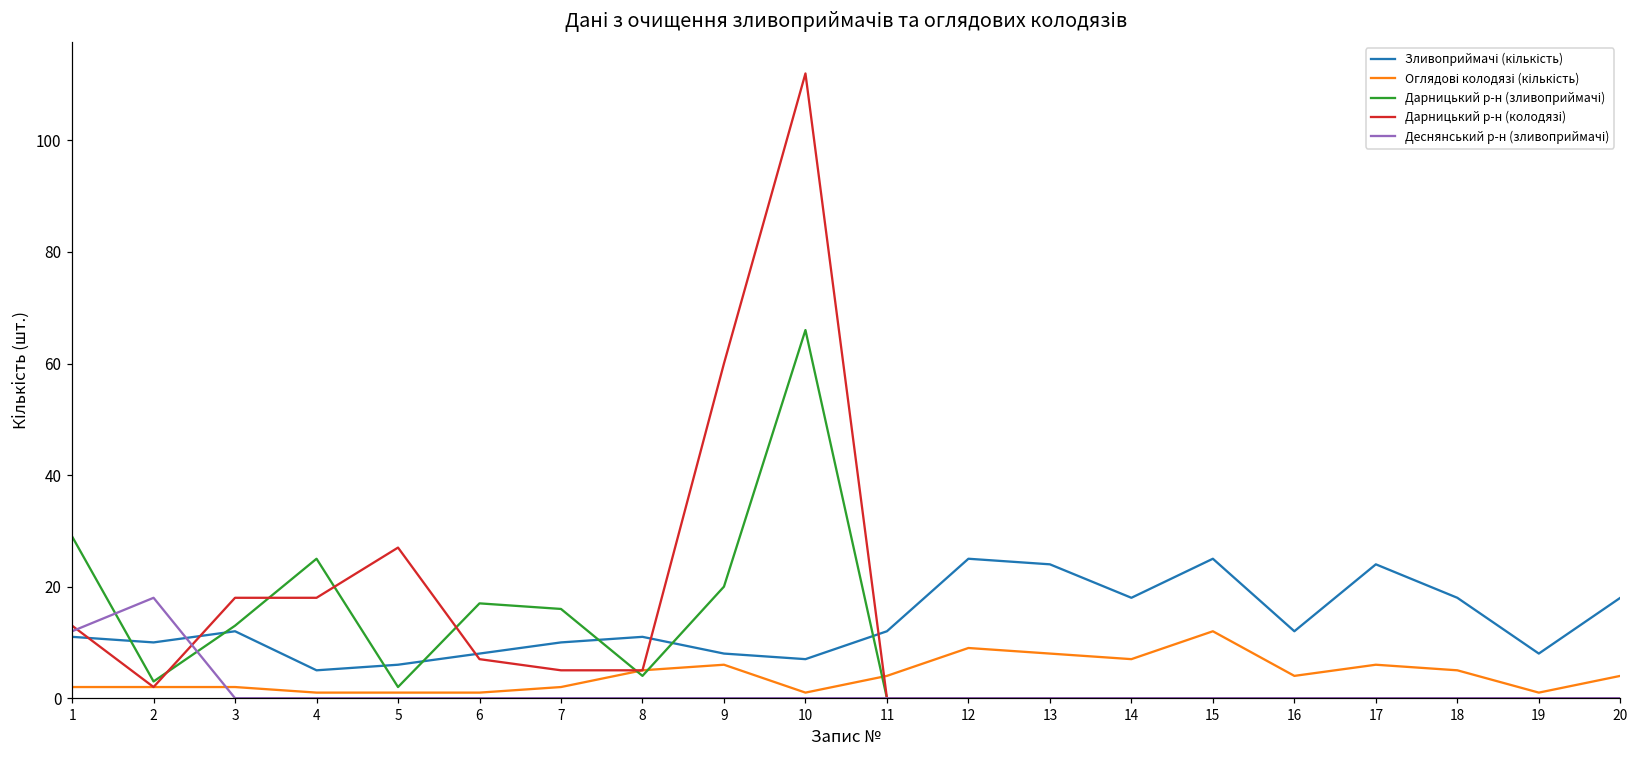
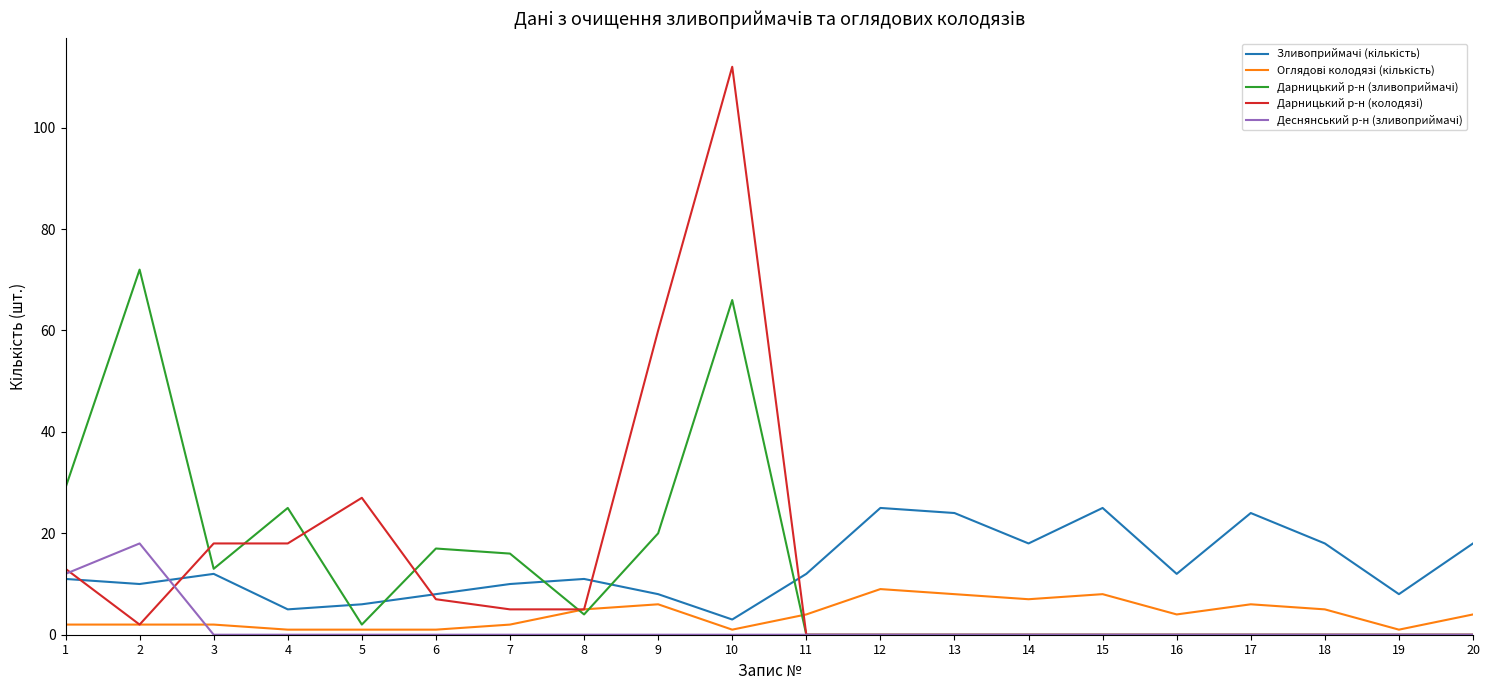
Дарницький р-н (зливоприймачі), 2: 3 -> 72
Зливоприймачі (кількість), 10: 7 -> 3
Оглядові колодязі (кількість), 15: 12 -> 8
